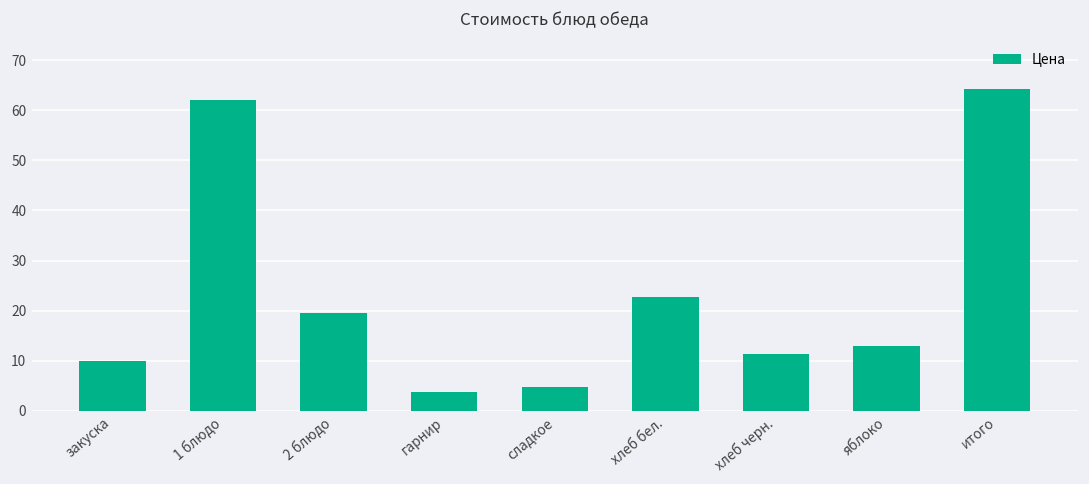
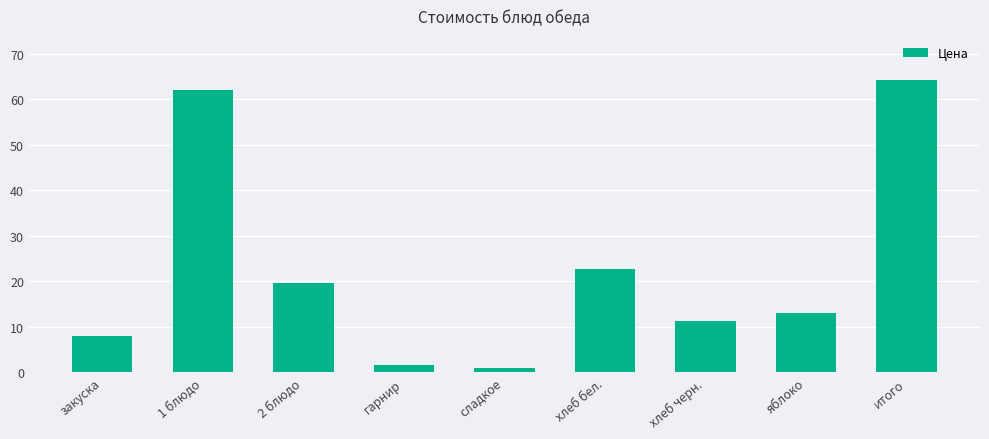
закуска: 10 -> 8
гарнир: 4 -> 2
сладкое: 5 -> 1
